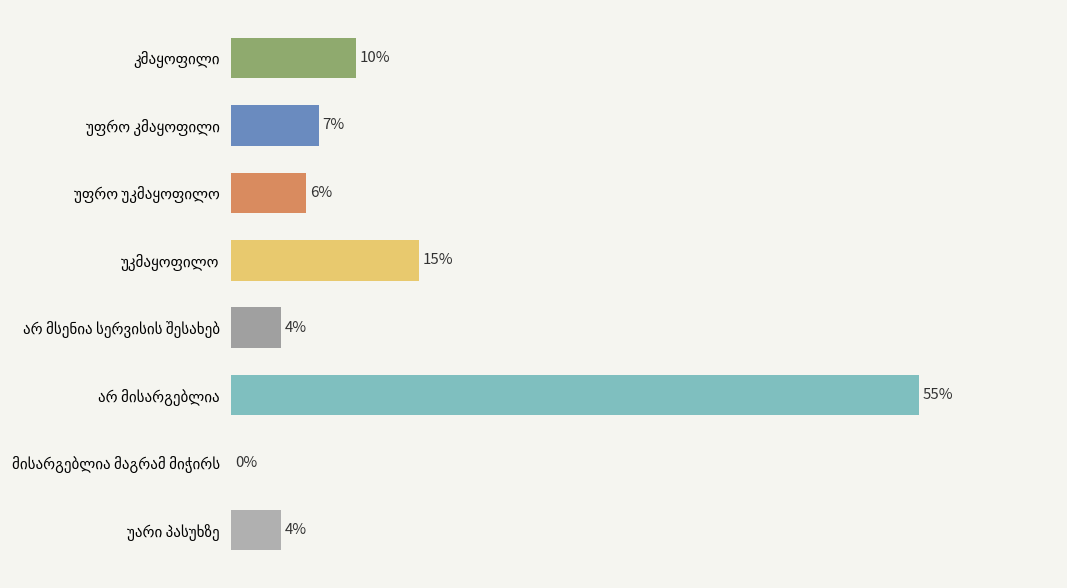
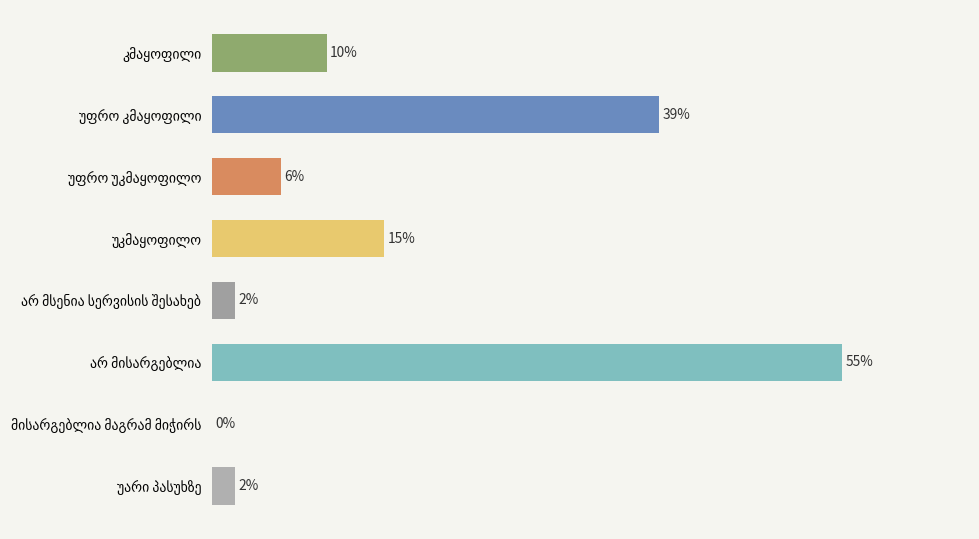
უფრო კმაყოფილი: 7% -> 39%
არ მსენია სერვისის შესახებ: 4% -> 2%
უარი პასუხზე: 4% -> 2%
